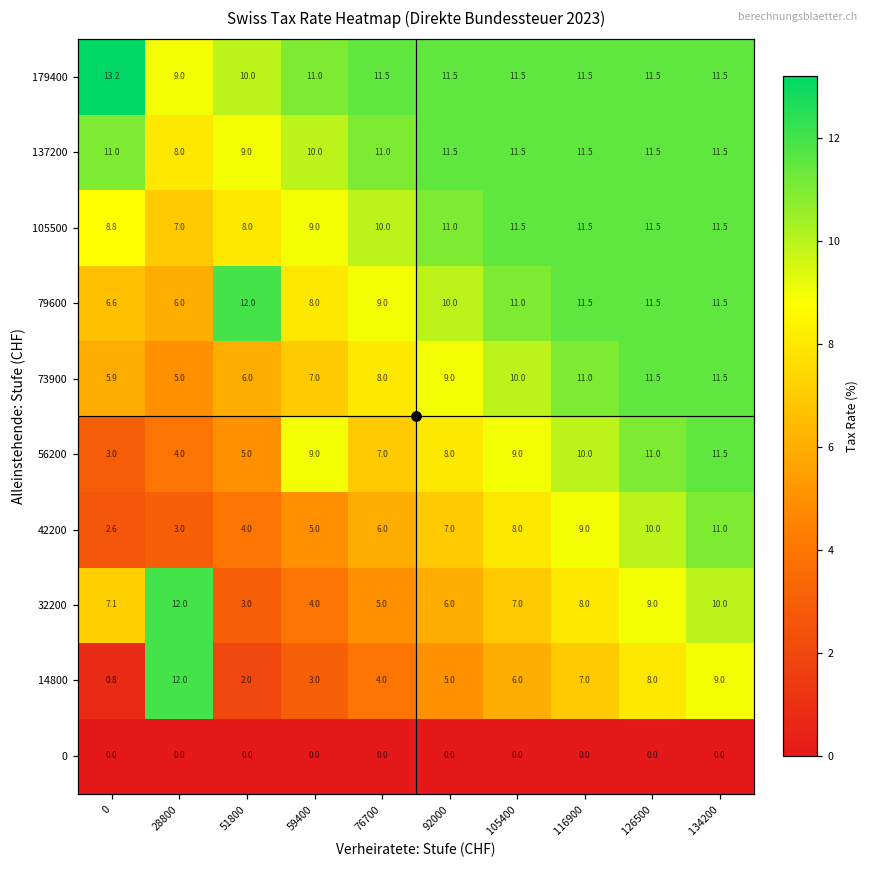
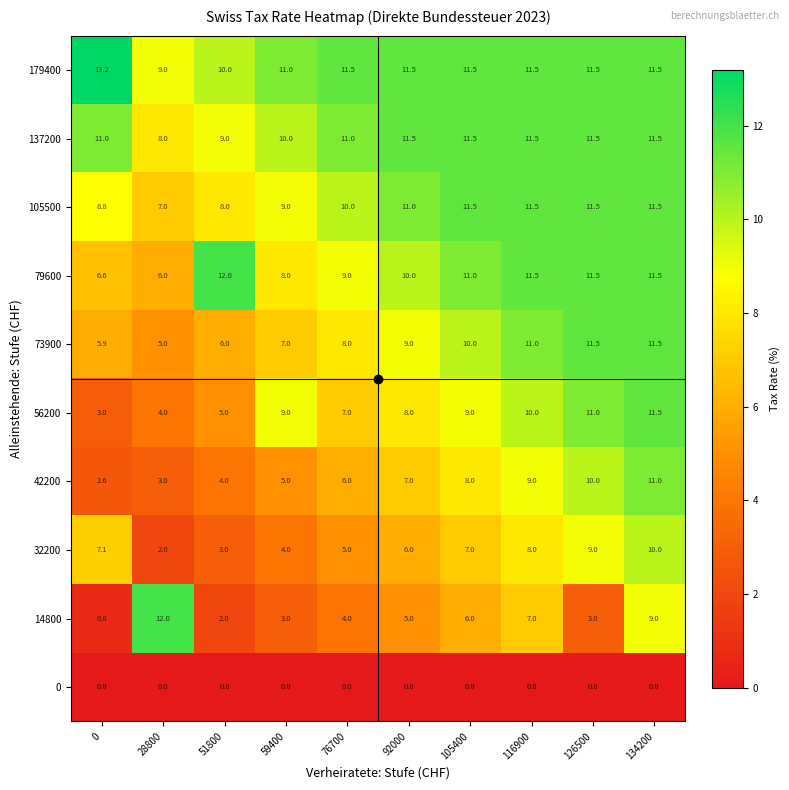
32200, 28800: 12.0 -> 2.0
14800, 126500: 8.0 -> 3.0
